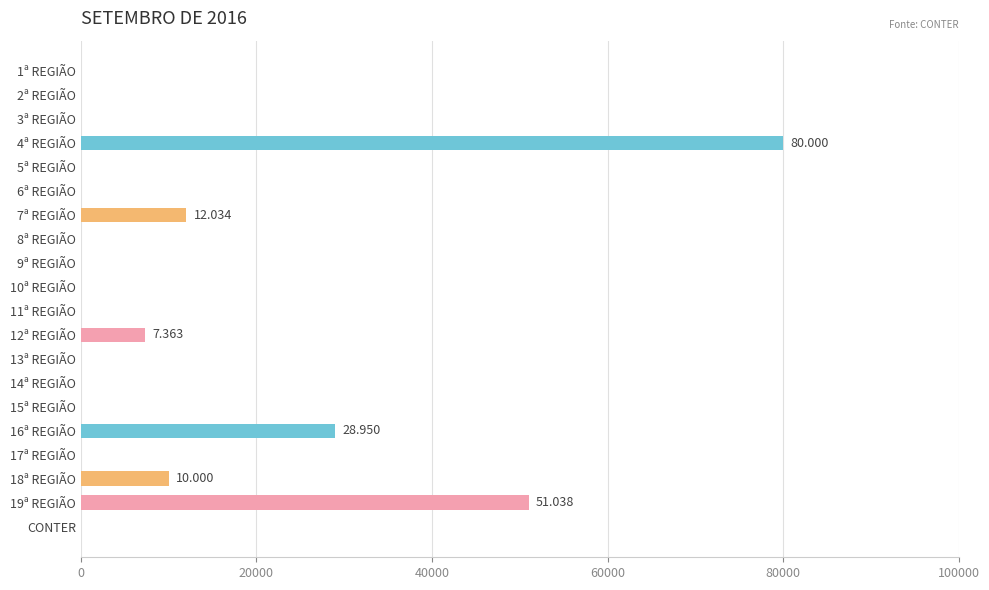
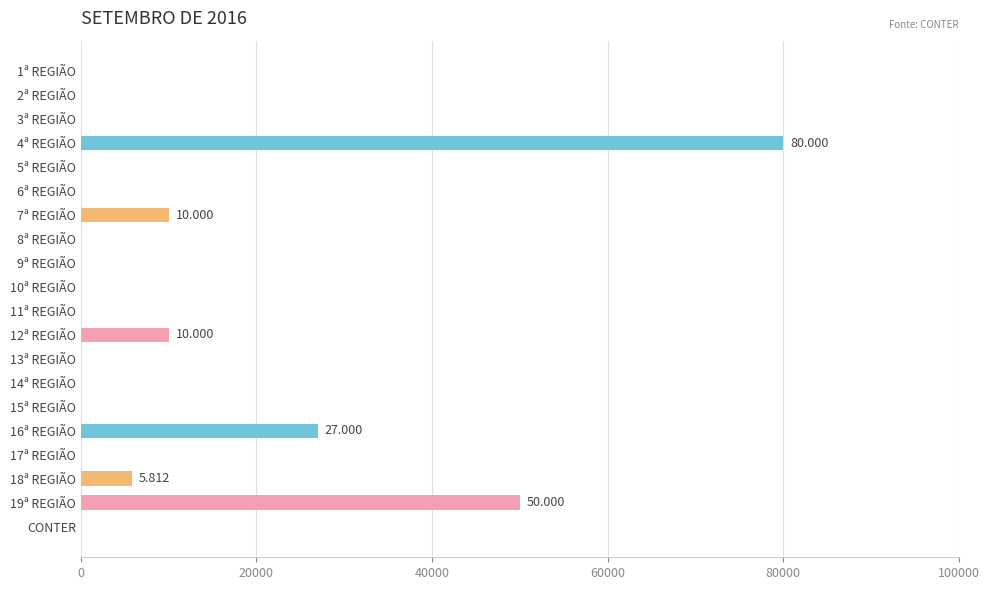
7ª REGIÃO: 12.034 -> 10.000
12ª REGIÃO: 7.363 -> 10.000
16ª REGIÃO: 28.950 -> 27.000
18ª REGIÃO: 10.000 -> 5.812
19ª REGIÃO: 51.038 -> 50.000
